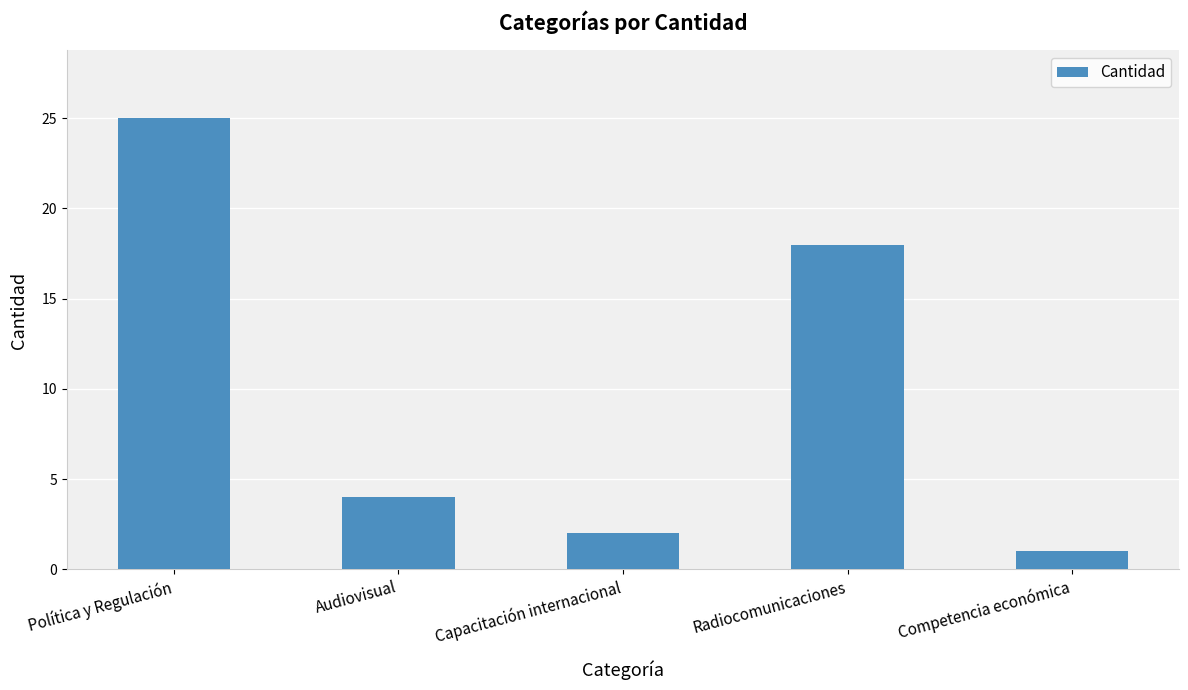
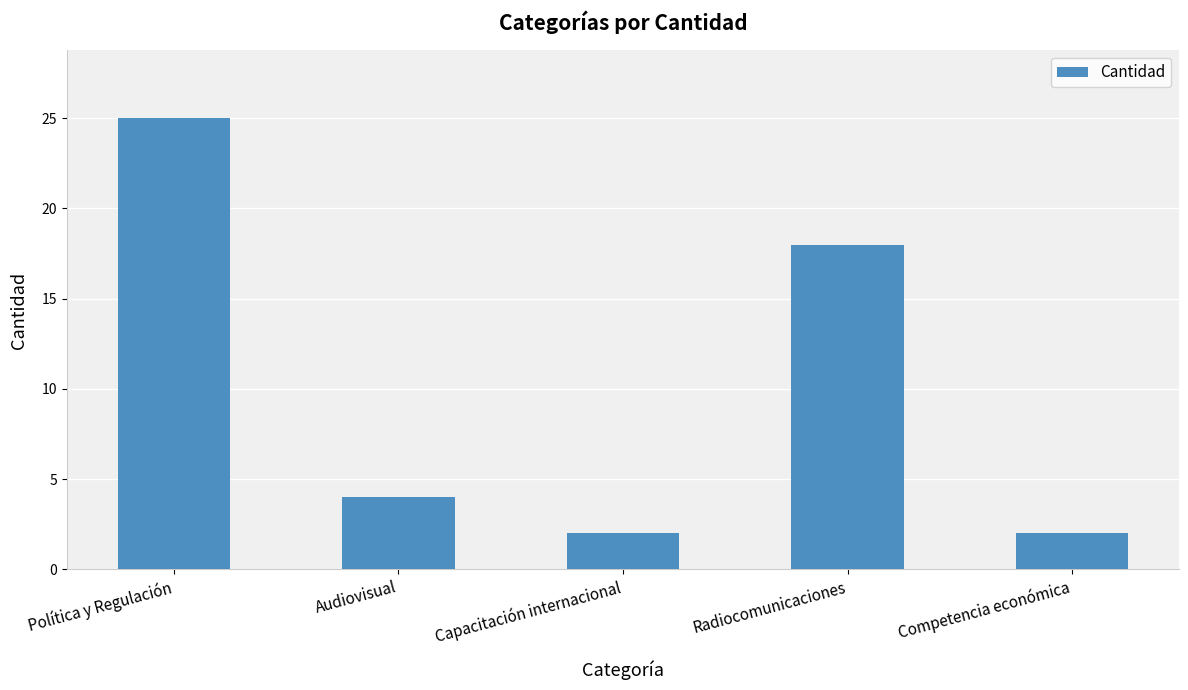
Competencia económica: 1 -> 2
